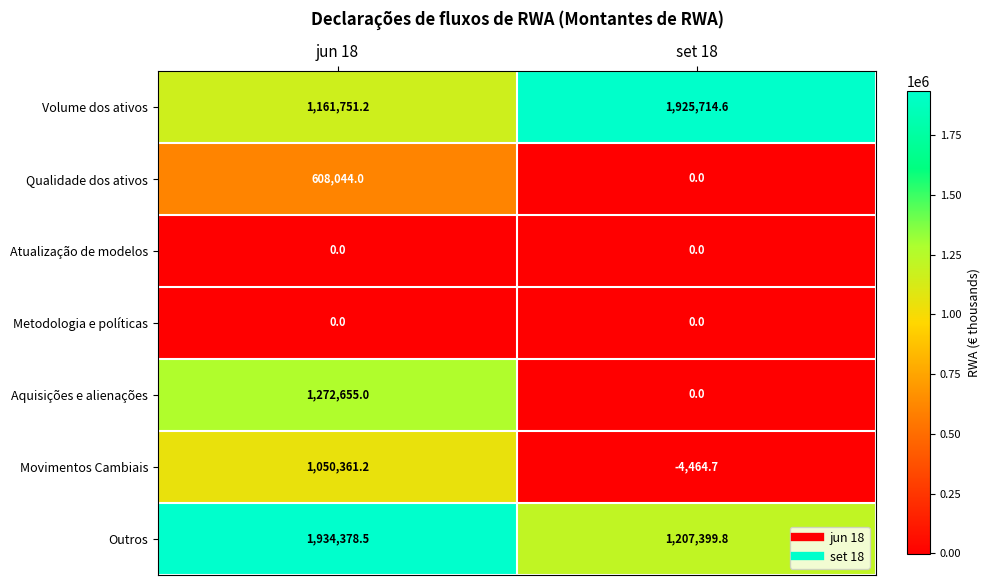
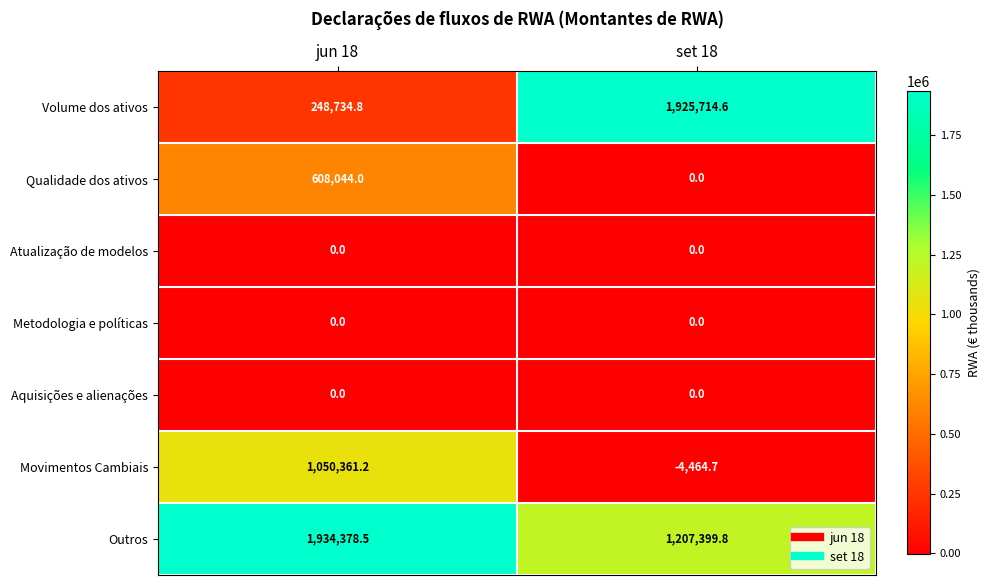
Volume dos ativos, jun 18: 1,161,751.2 -> 248,734.8
Aquisições e alienações, jun 18: 1,272,655.0 -> 0.0
